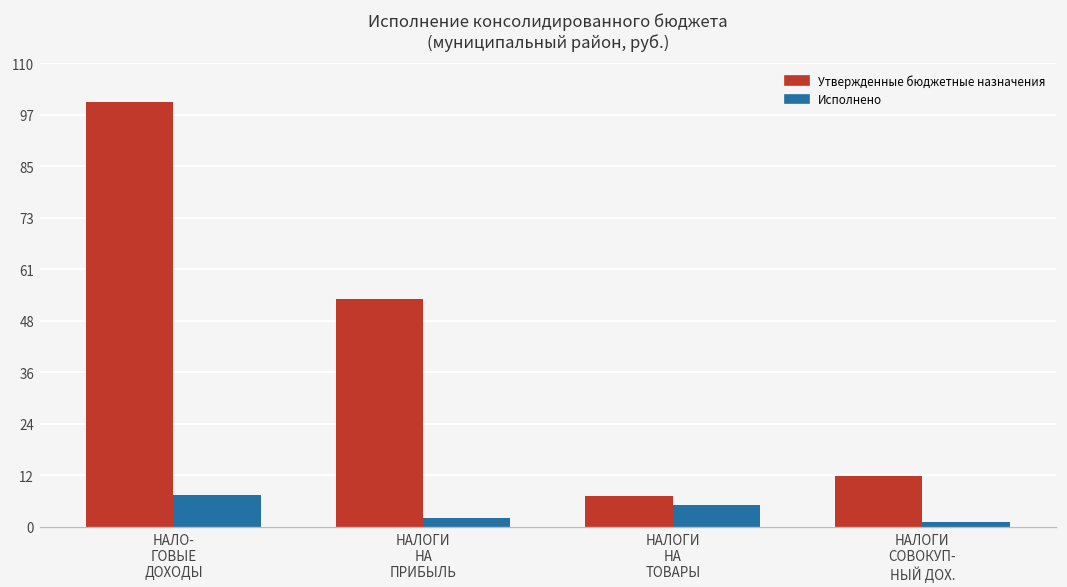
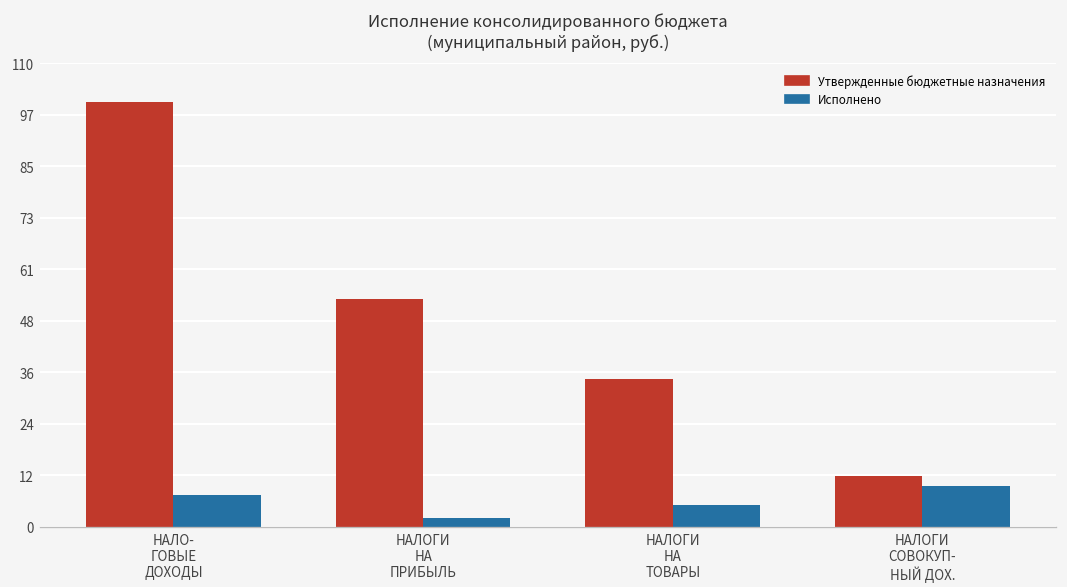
Утвержденные бюджетные назначения, НАЛОГИ НА ТОВАРЫ: 7 -> 35
Исполнено, НАЛОГИ СОВОКУП- НЫЙ ДОХ.: 1 -> 10
